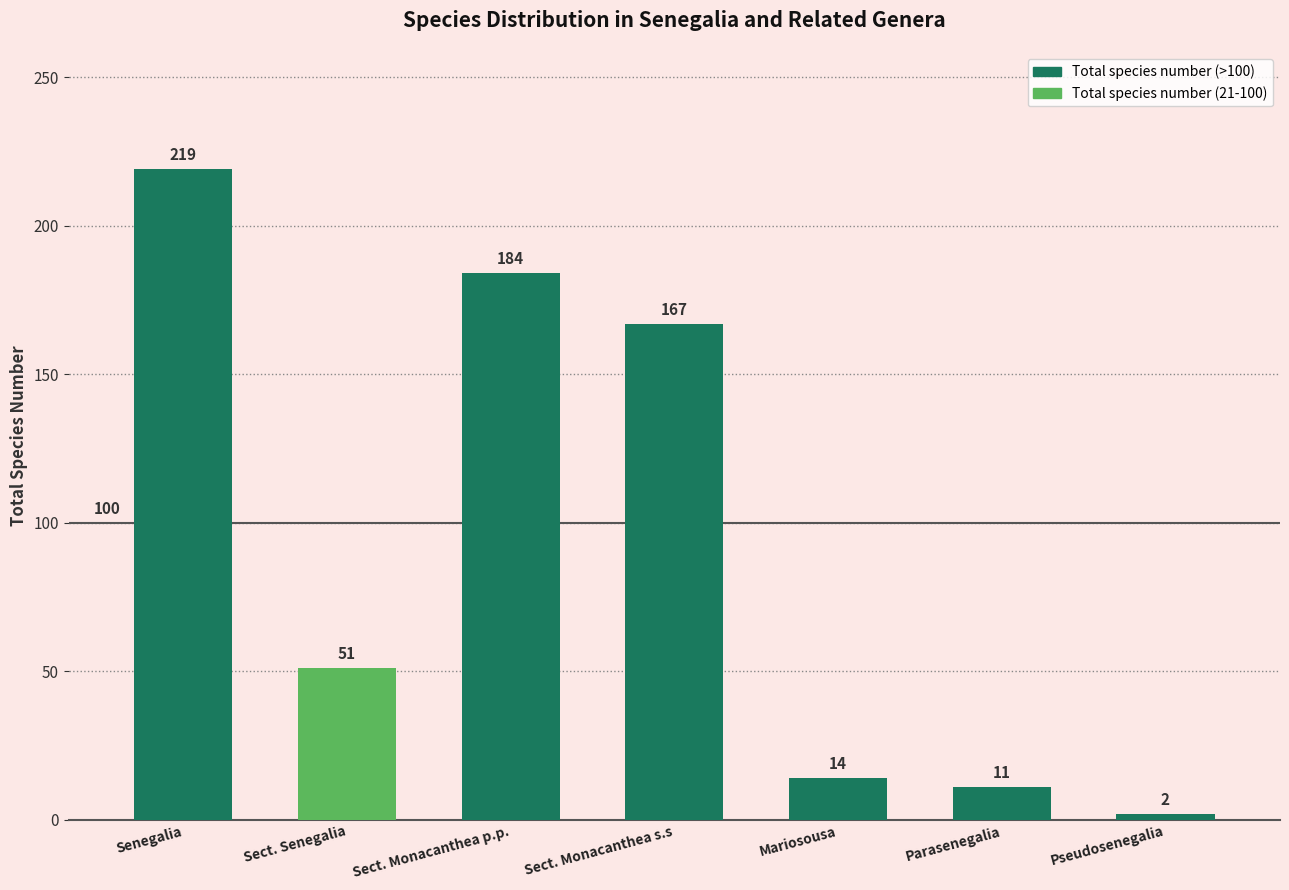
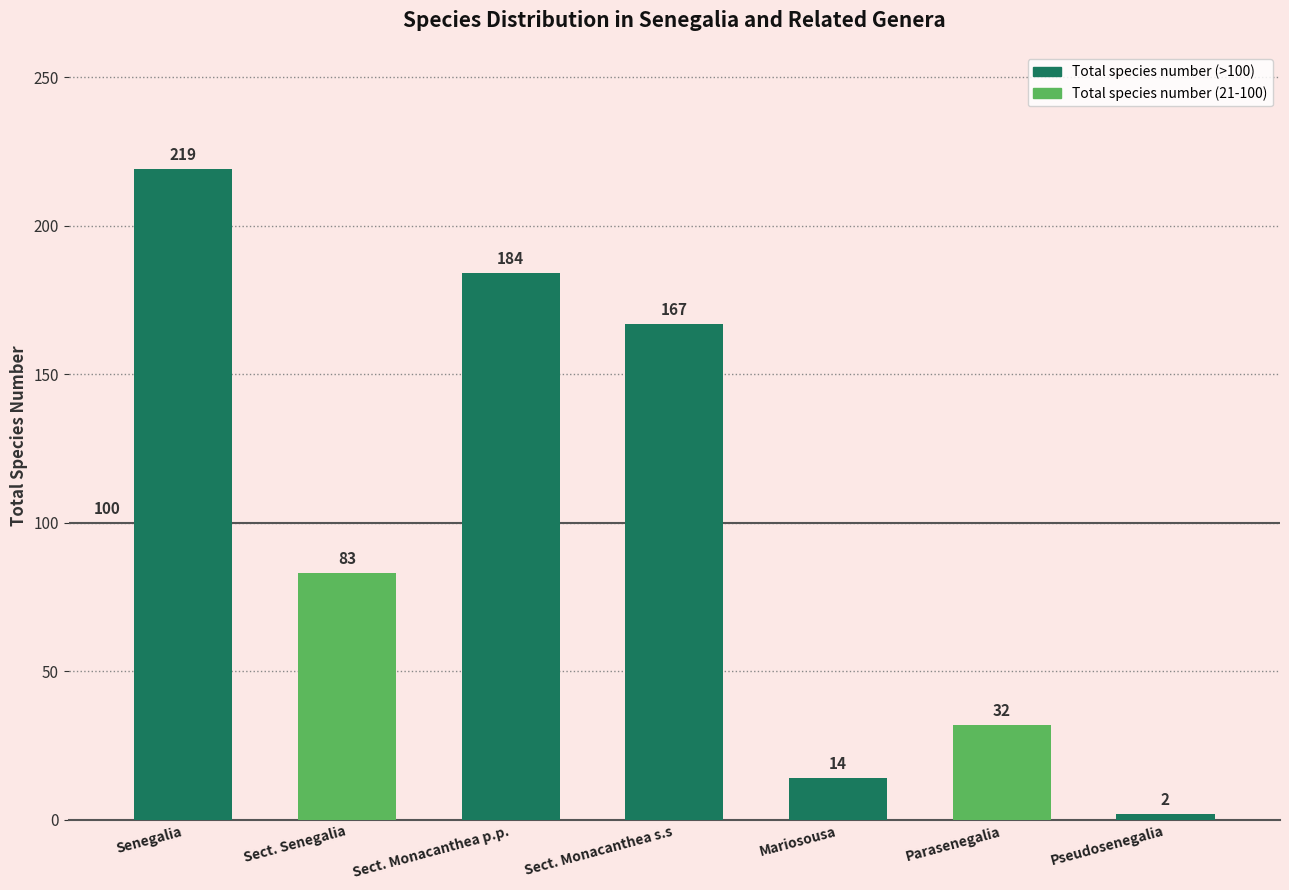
Sect. Senegalia: 51 -> 83
Parasenegalia: 11 -> 32
